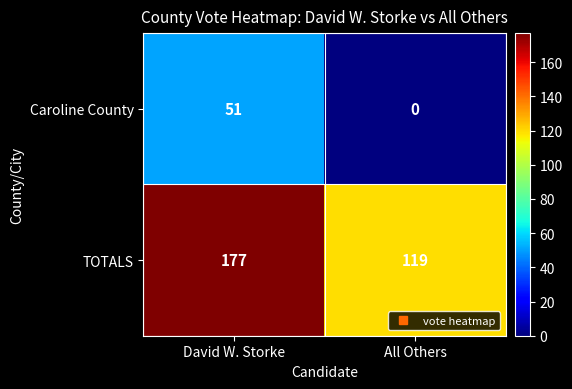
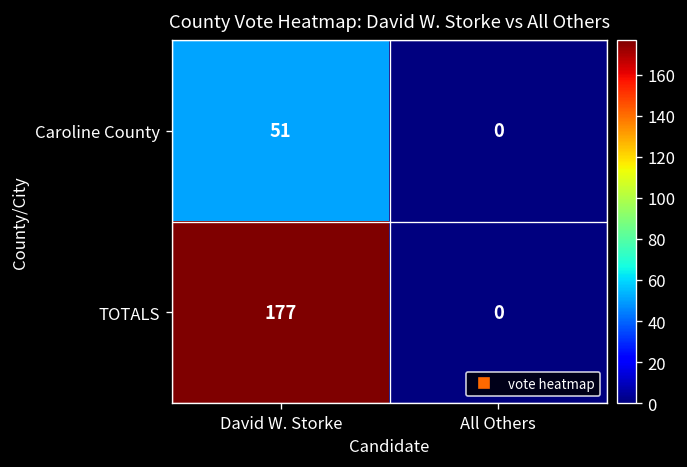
TOTALS, All Others: 119 -> 0
